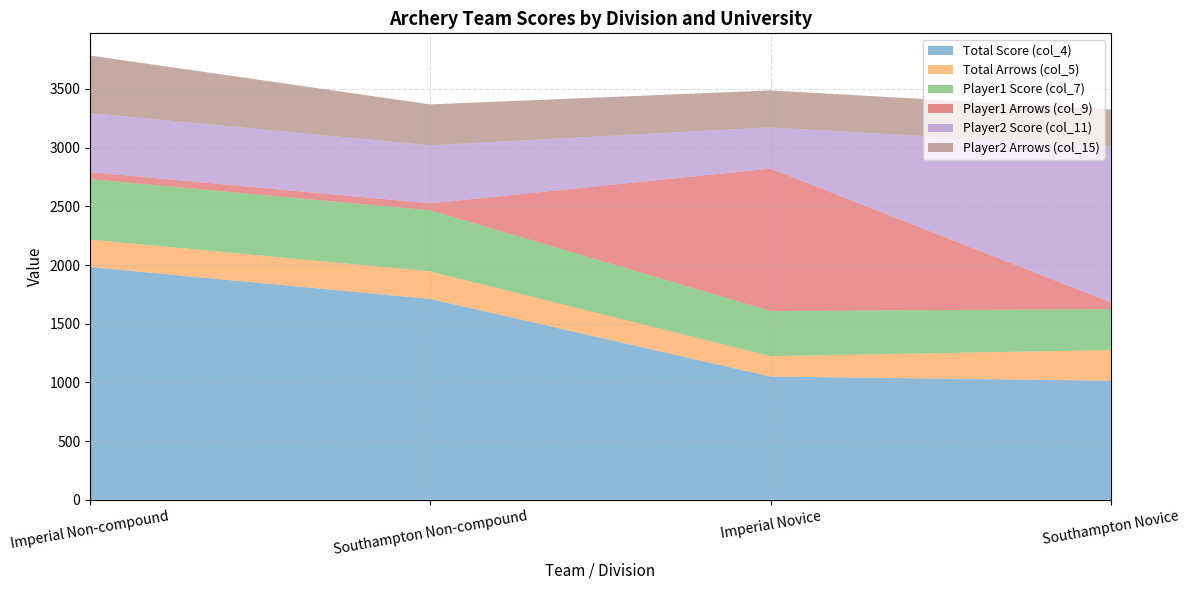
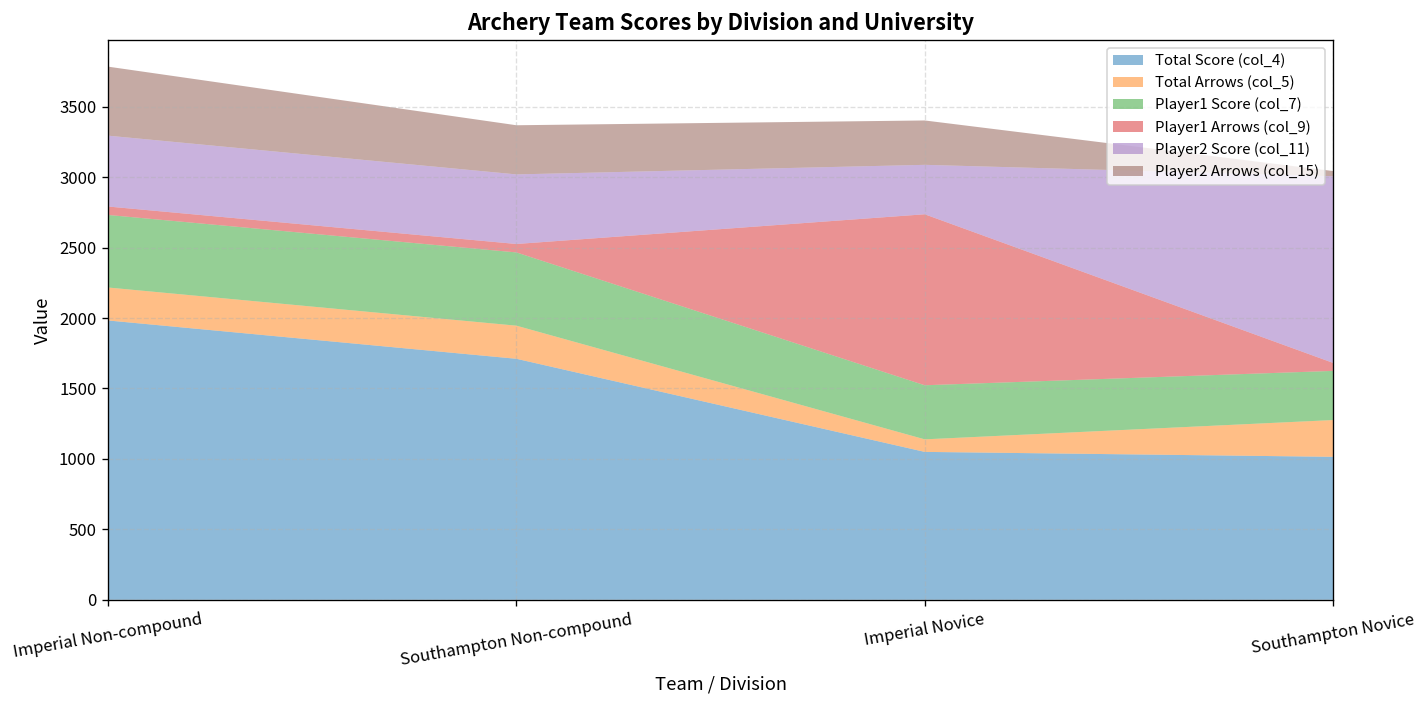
Total Arrows (col_5), Imperial Novice: 170 -> 90
Player2 Arrows (col_15), Southampton Novice: 320 -> 40
